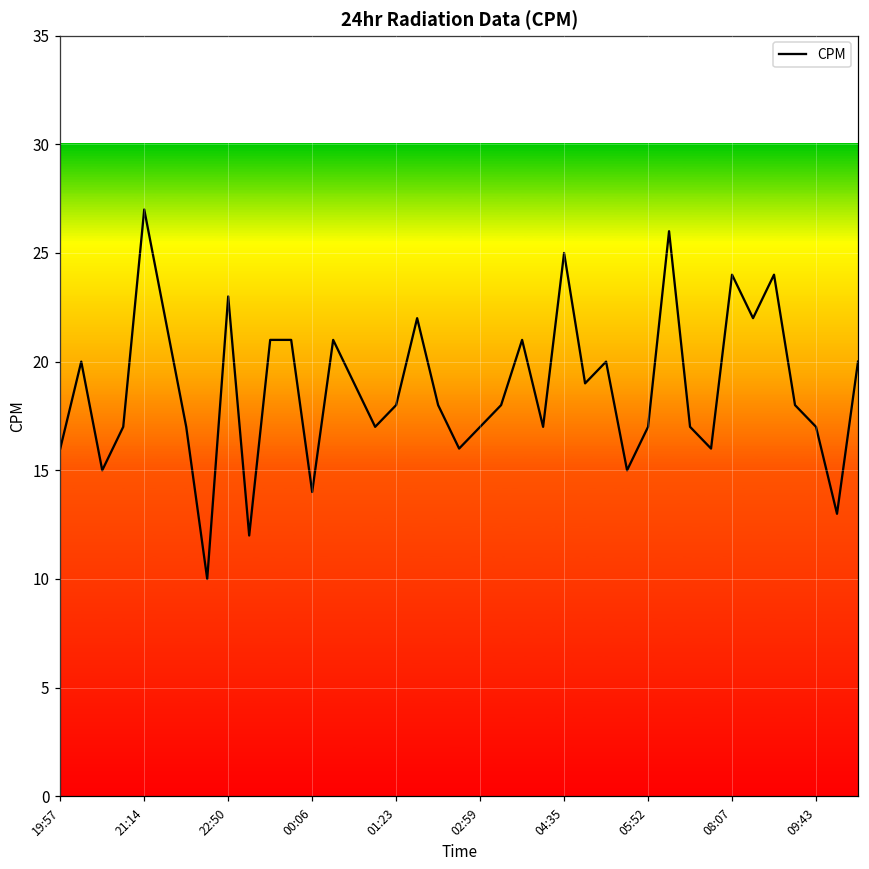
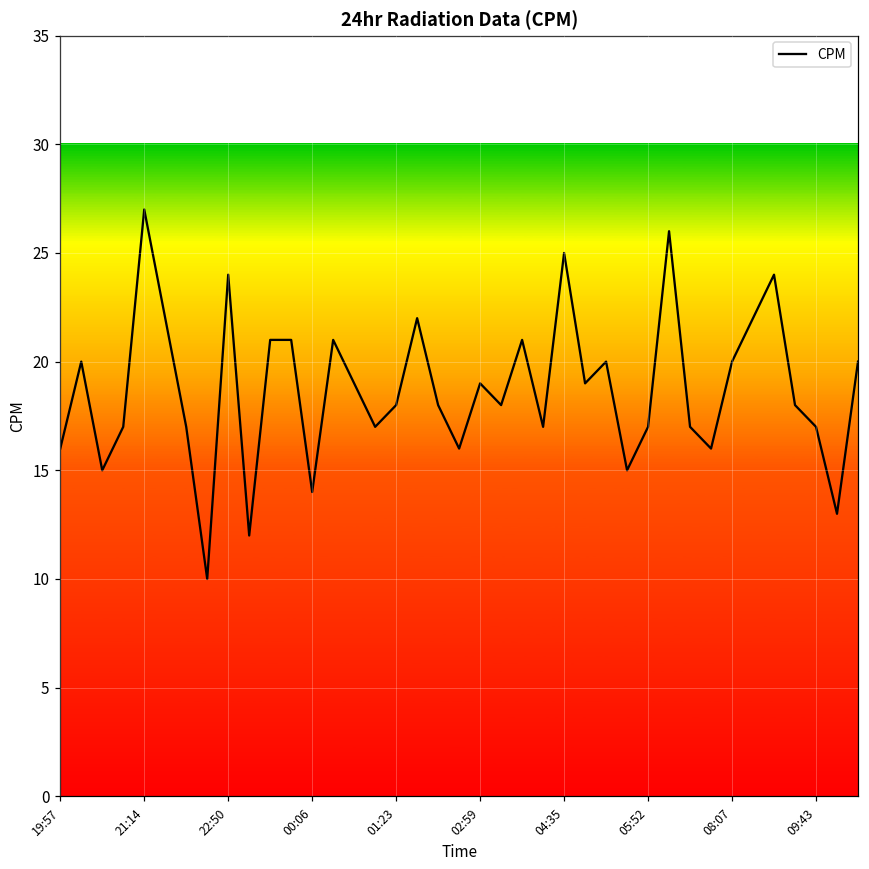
22:50: 23 -> 24
02:59: 17 -> 19
08:07: 24 -> 20
